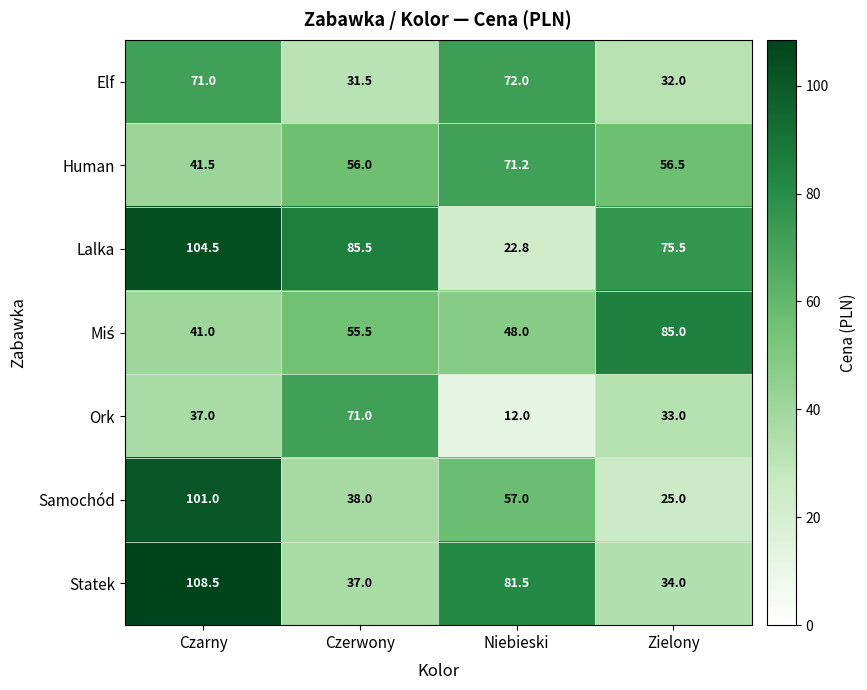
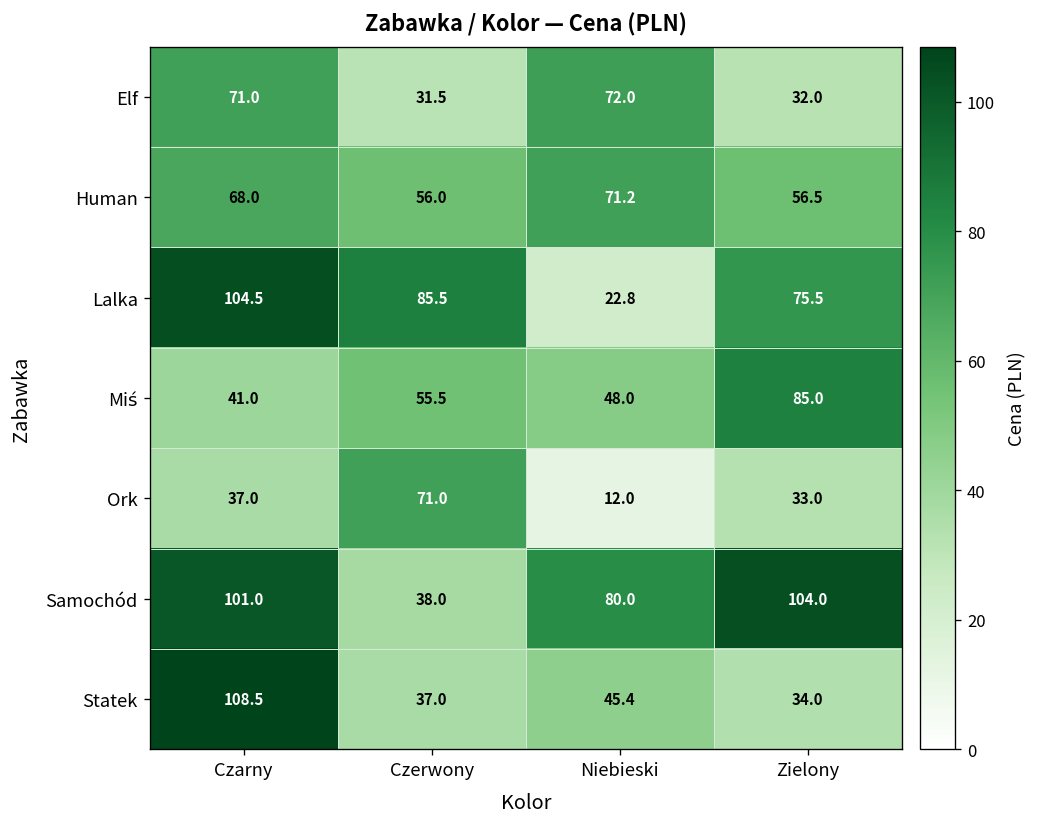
Human, Czarny: 41.5 -> 68.0
Samochód, Niebieski: 57.0 -> 80.0
Samochód, Zielony: 25.0 -> 104.0
Statek, Niebieski: 81.5 -> 45.4
